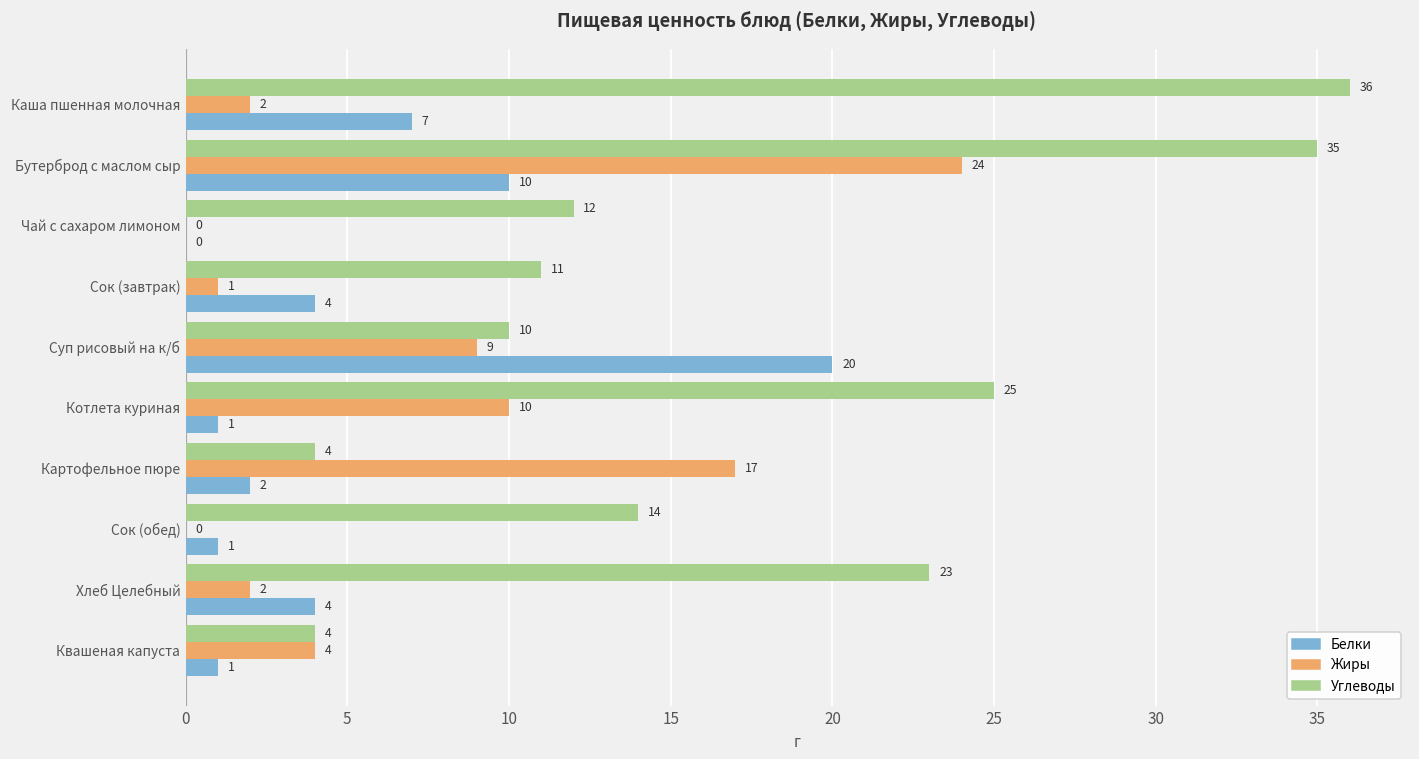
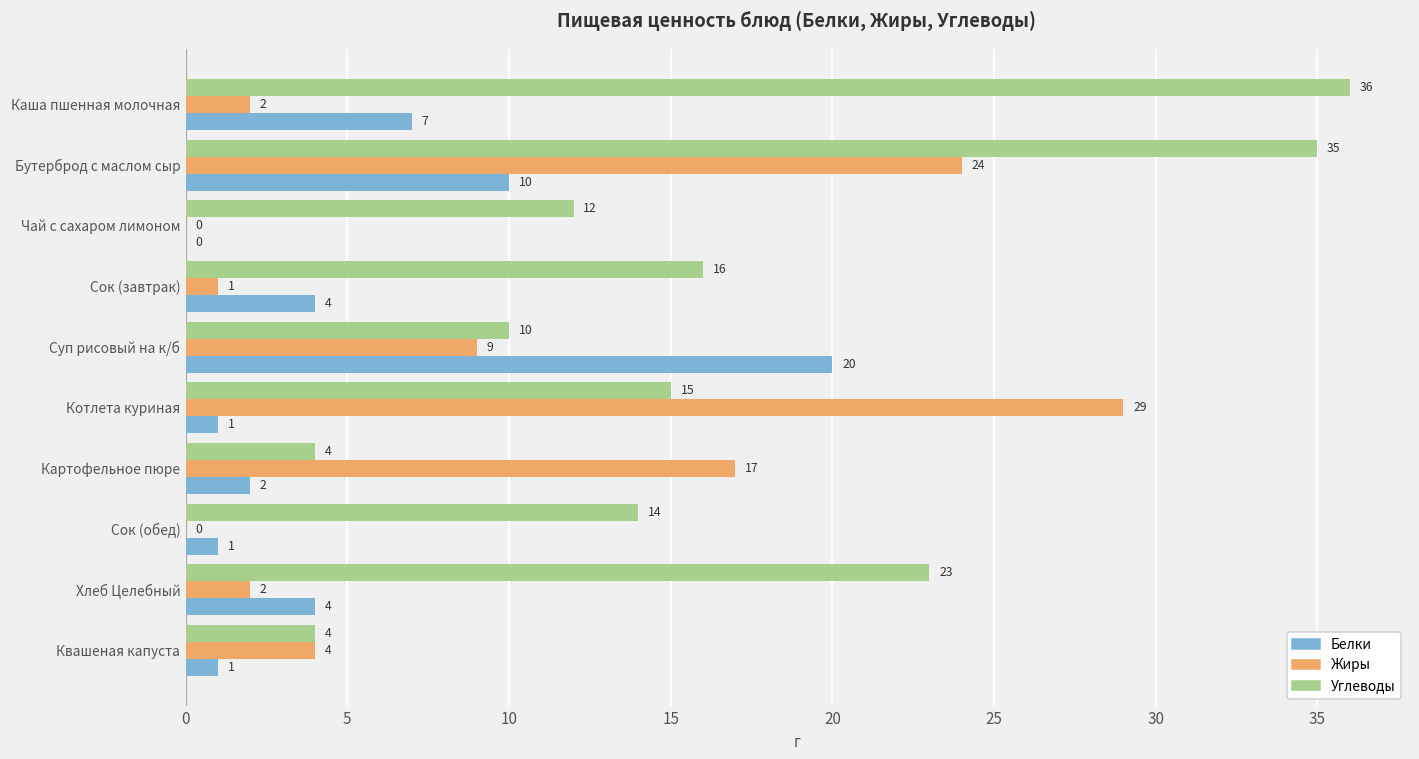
Углеводы, Сок (завтрак): 11 -> 16
Углеводы, Котлета куриная: 25 -> 15
Жиры, Котлета куриная: 10 -> 29
